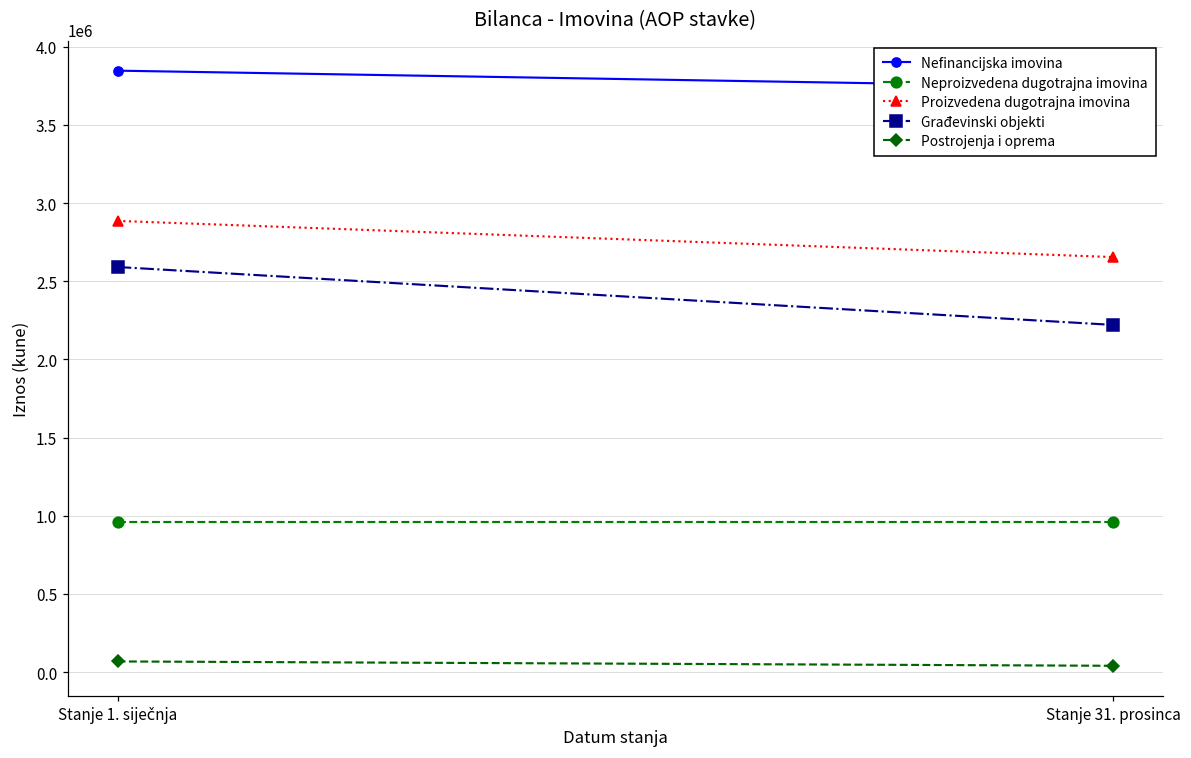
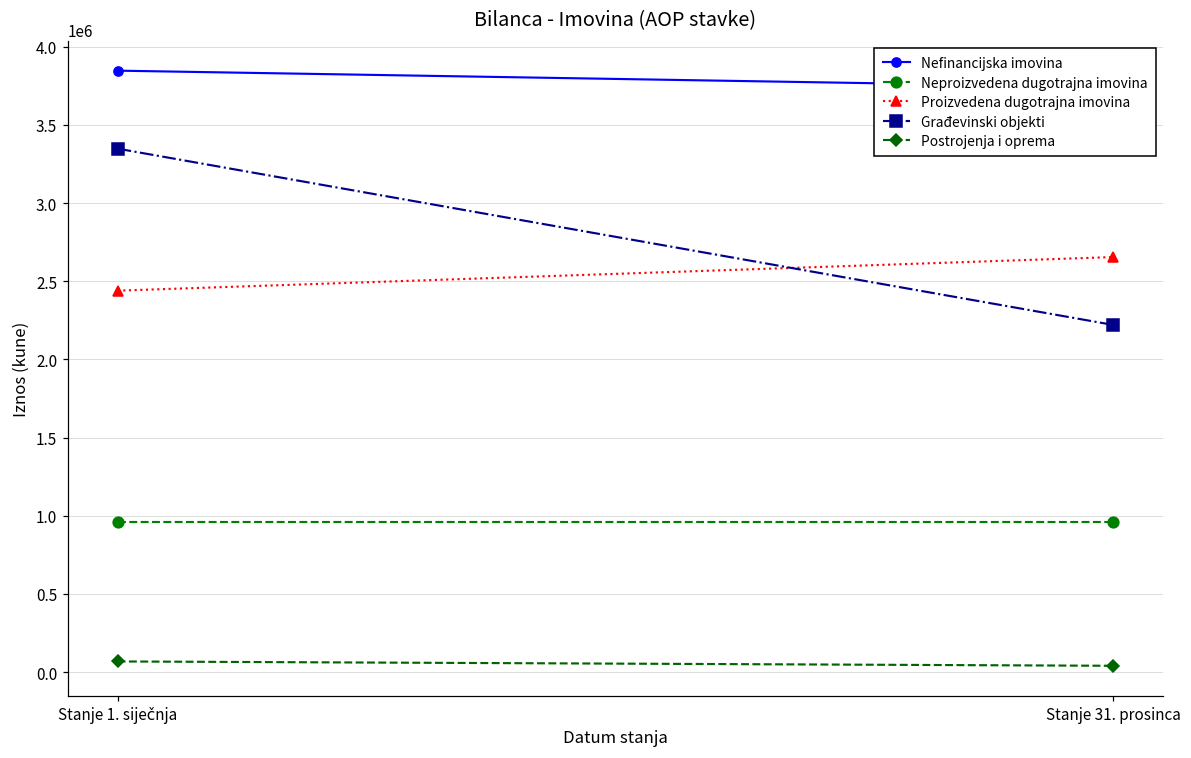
Proizvedena dugotrajna imovina, Stanje 1. siječnja: 2890000 -> 2440000
Građevinski objekti, Stanje 1. siječnja: 2590000 -> 3350000
